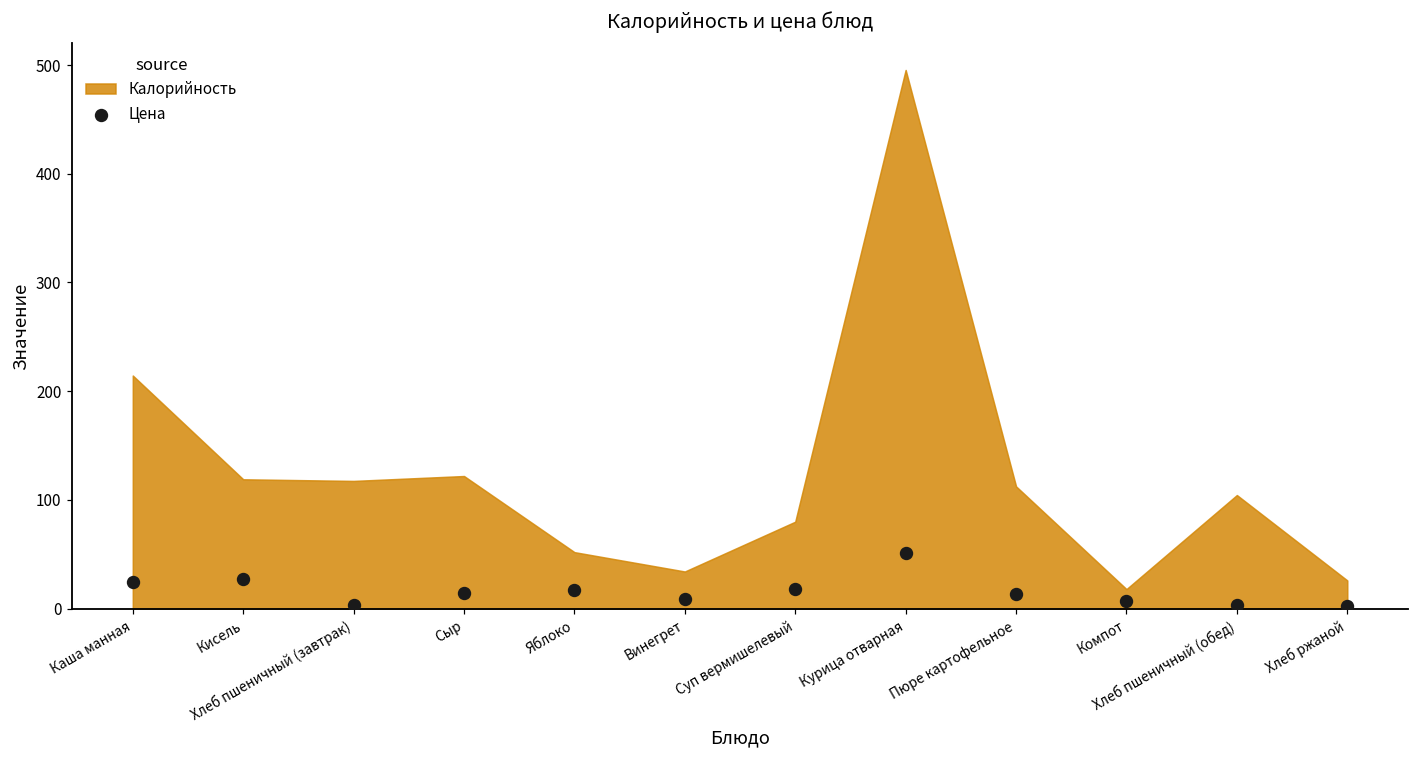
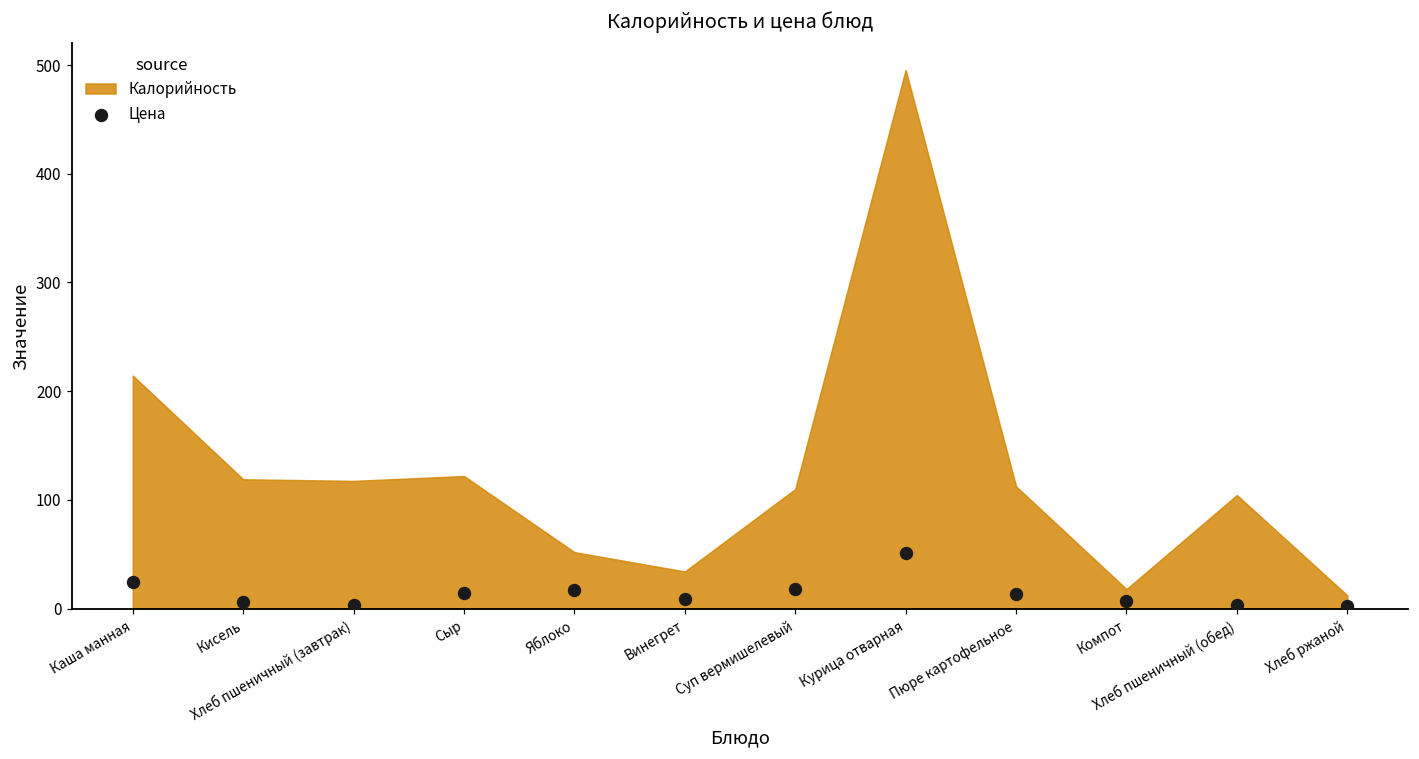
Цена, Кисель: 30 -> 10
Калорийность, Суп вермишелевый: 80 -> 110
Калорийность, Хлеб ржаной: 30 -> 10
